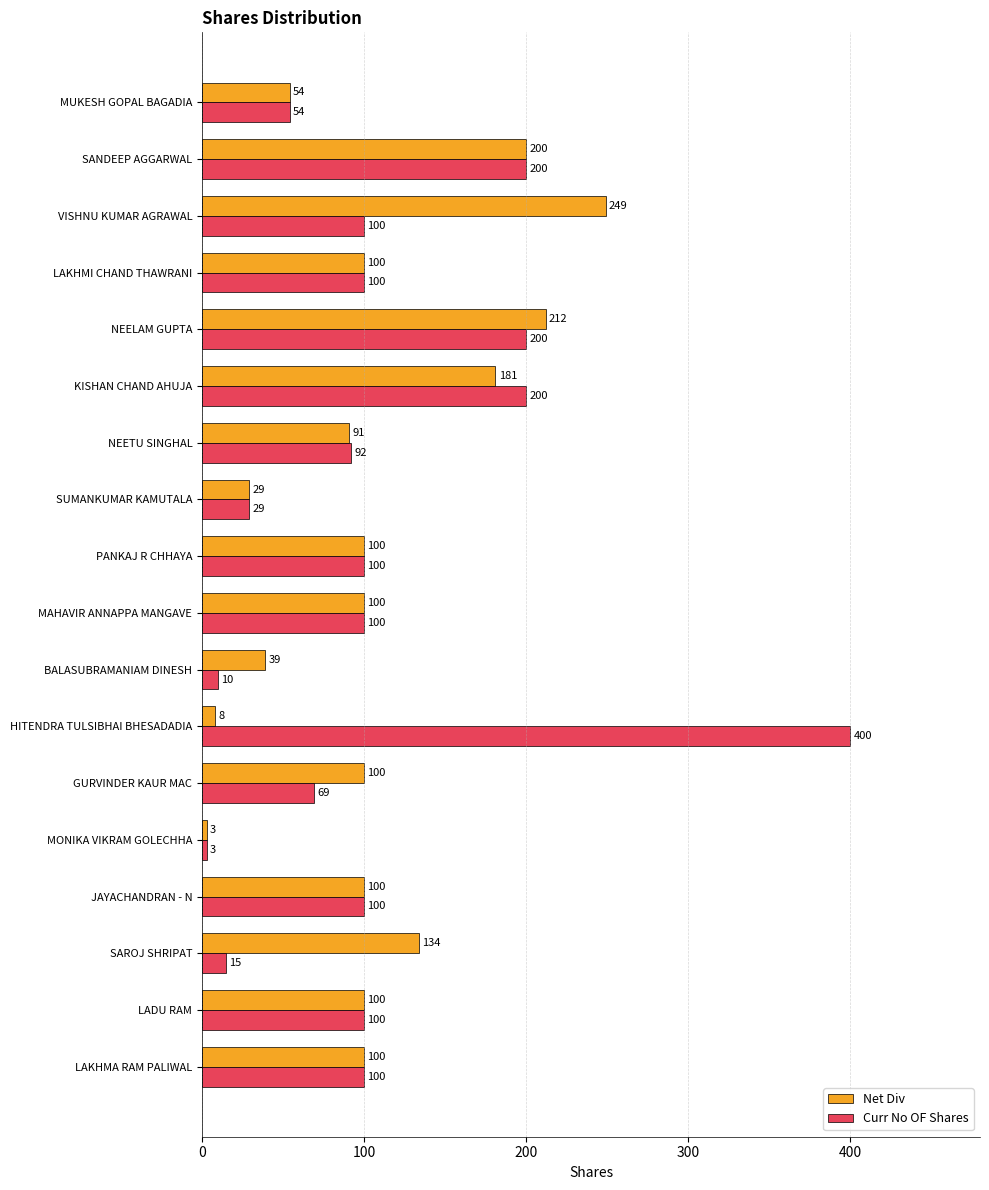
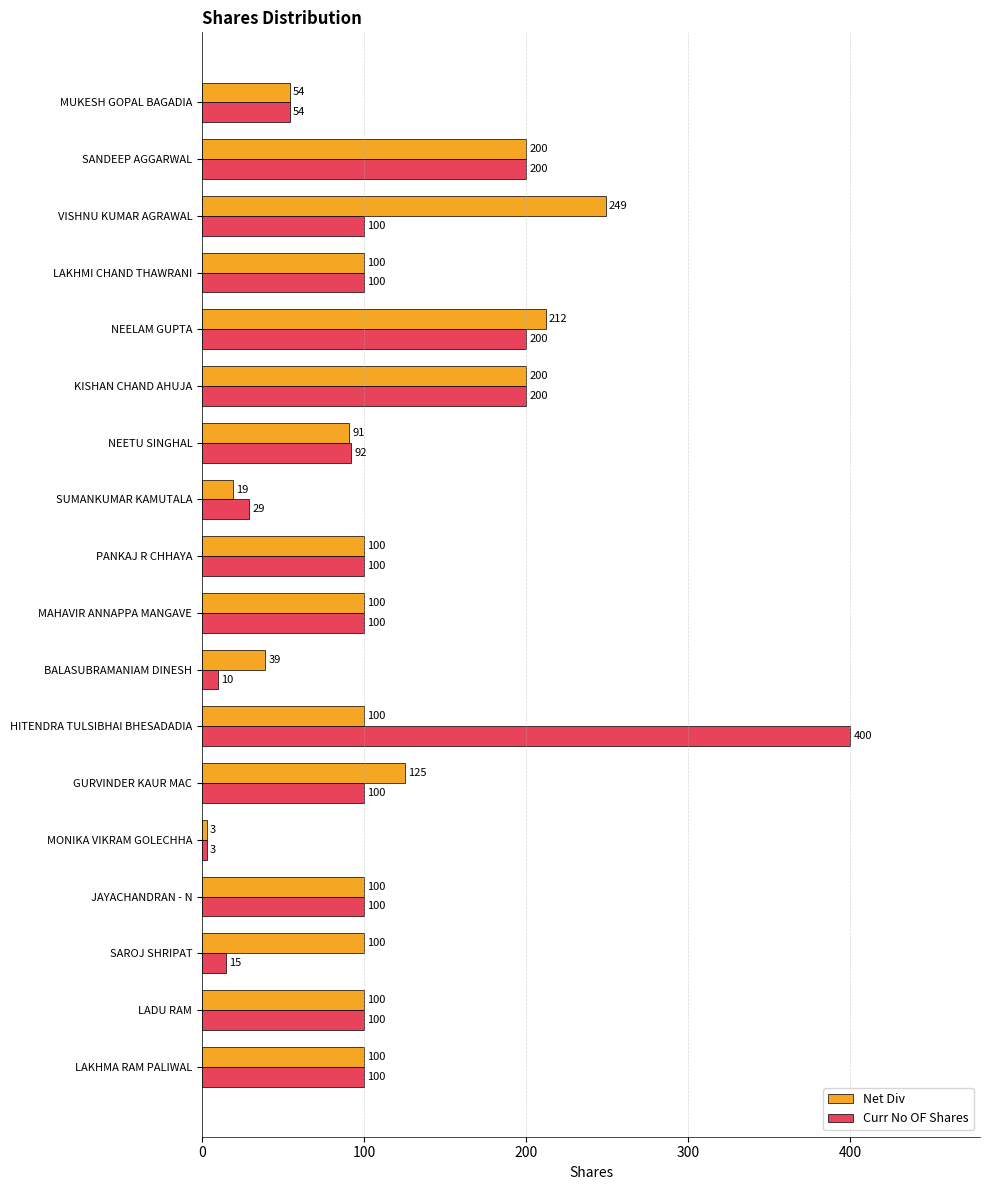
Net Div, KISHAN CHAND AHUJA: 181 -> 200
Net Div, SUMANKUMAR KAMUTALA: 29 -> 19
Net Div, HITENDRA TULSIBHAI BHESADADIA: 8 -> 100
Net Div, GURVINDER KAUR MAC: 100 -> 125
Curr No OF Shares, GURVINDER KAUR MAC: 69 -> 100
Net Div, SAROJ SHRIPAT: 134 -> 100
